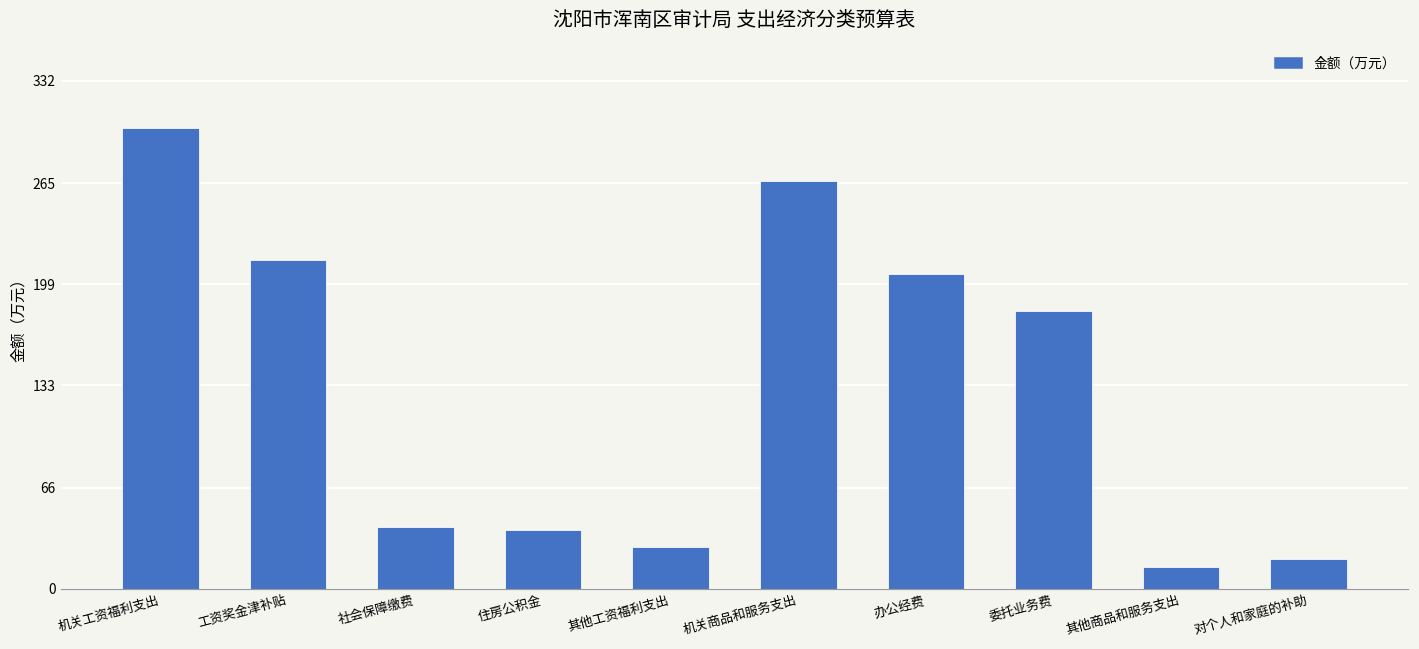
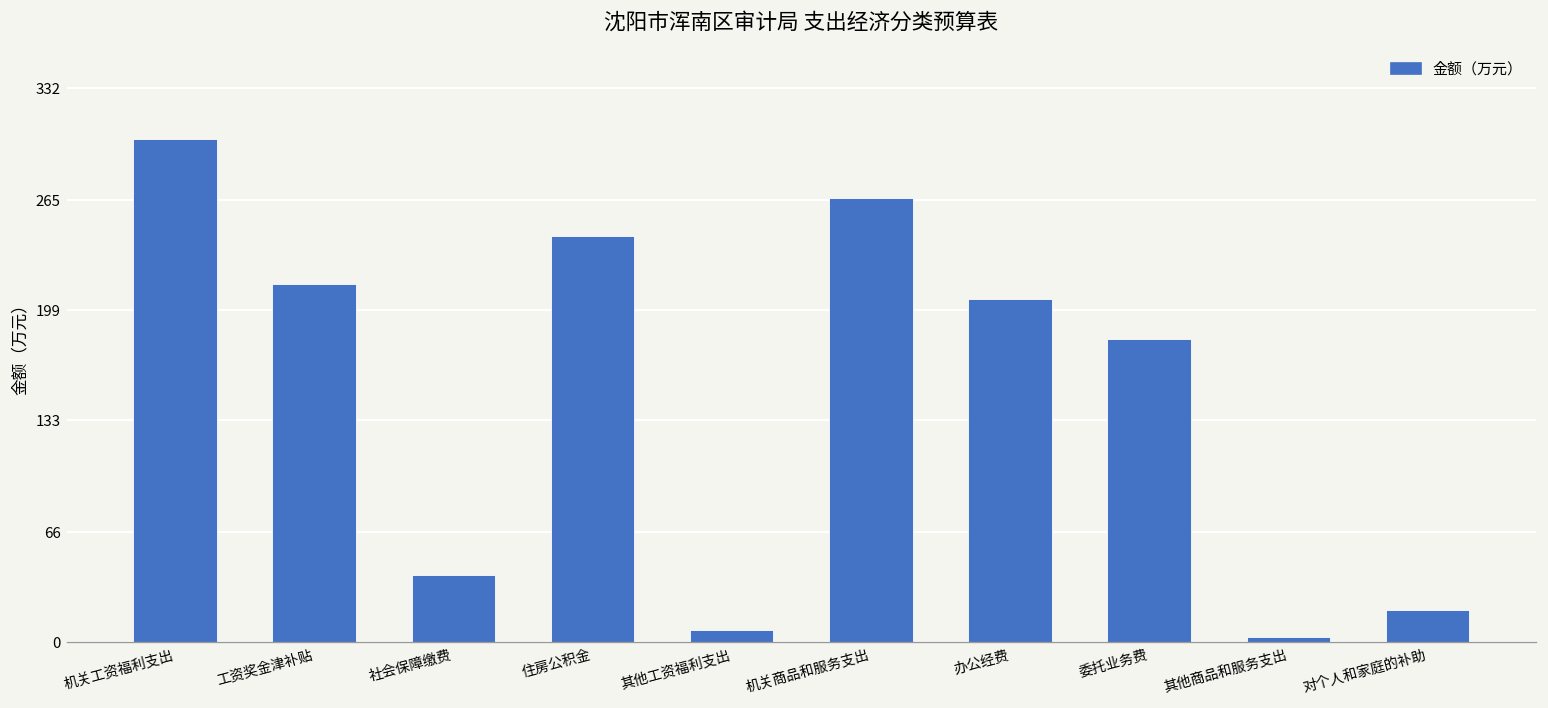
住房公积金: 39 -> 244
其他工资福利支出: 27 -> 8
其他商品和服务支出: 14 -> 3
